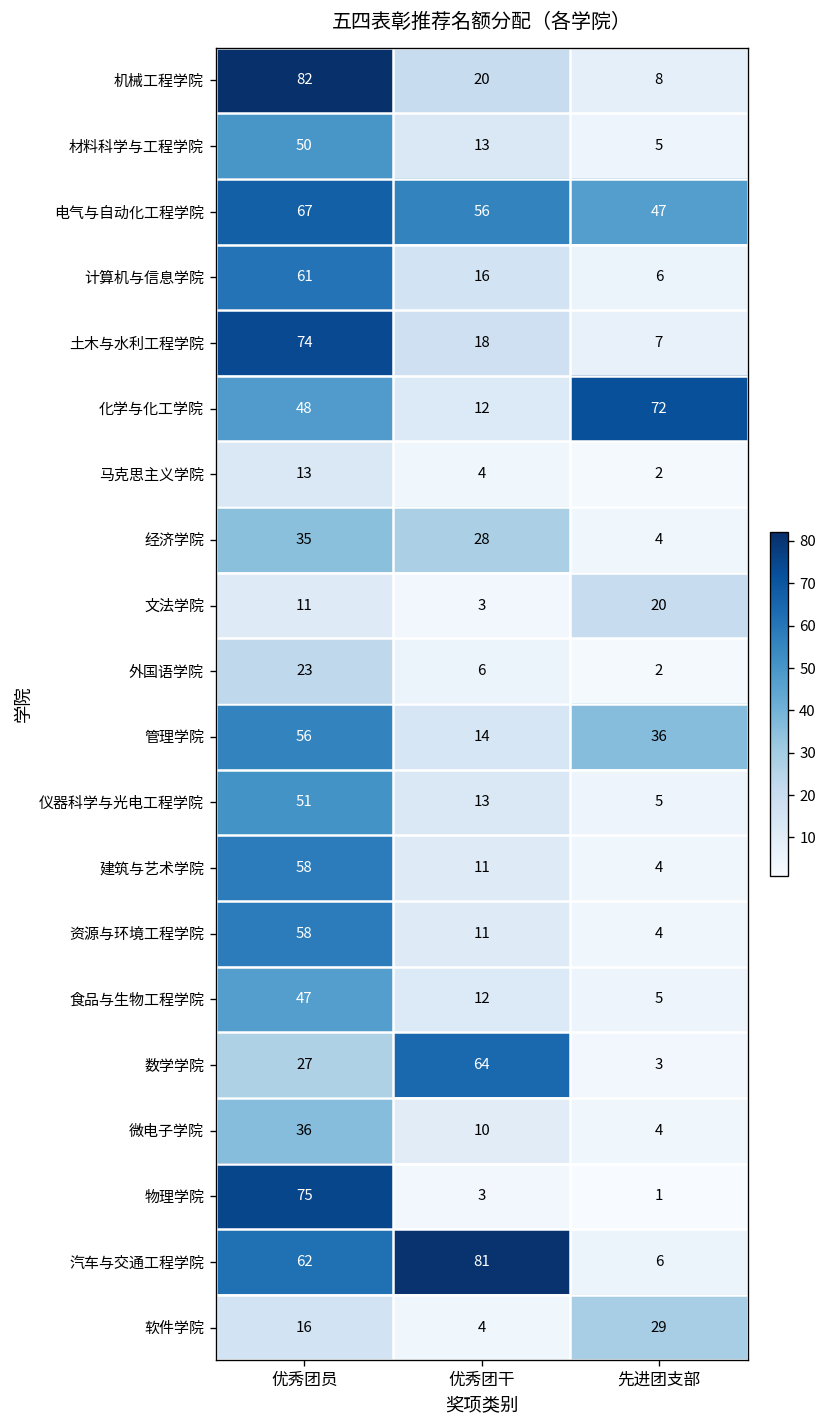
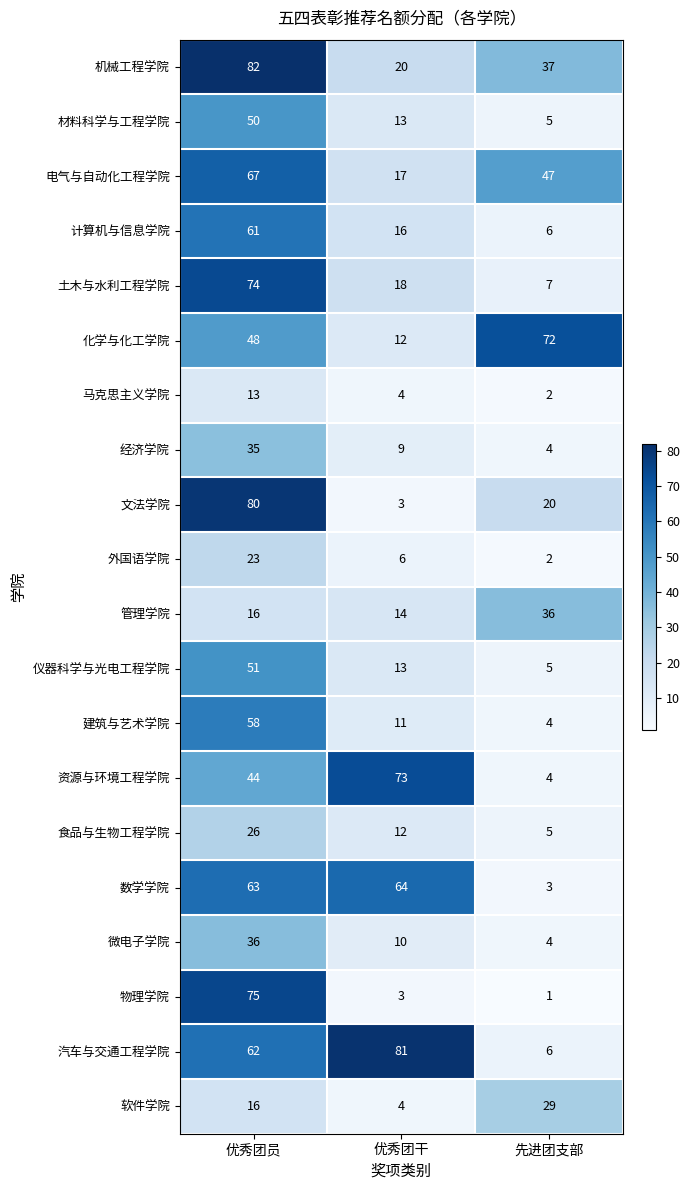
机械工程学院, 先进团支部: 8 -> 37
电气与自动化工程学院, 优秀团干: 56 -> 17
经济学院, 优秀团干: 28 -> 9
文法学院, 优秀团员: 11 -> 80
管理学院, 优秀团员: 56 -> 16
资源与环境工程学院, 优秀团员: 58 -> 44
资源与环境工程学院, 优秀团干: 11 -> 73
食品与生物工程学院, 优秀团员: 47 -> 26
数学学院, 优秀团员: 27 -> 63
